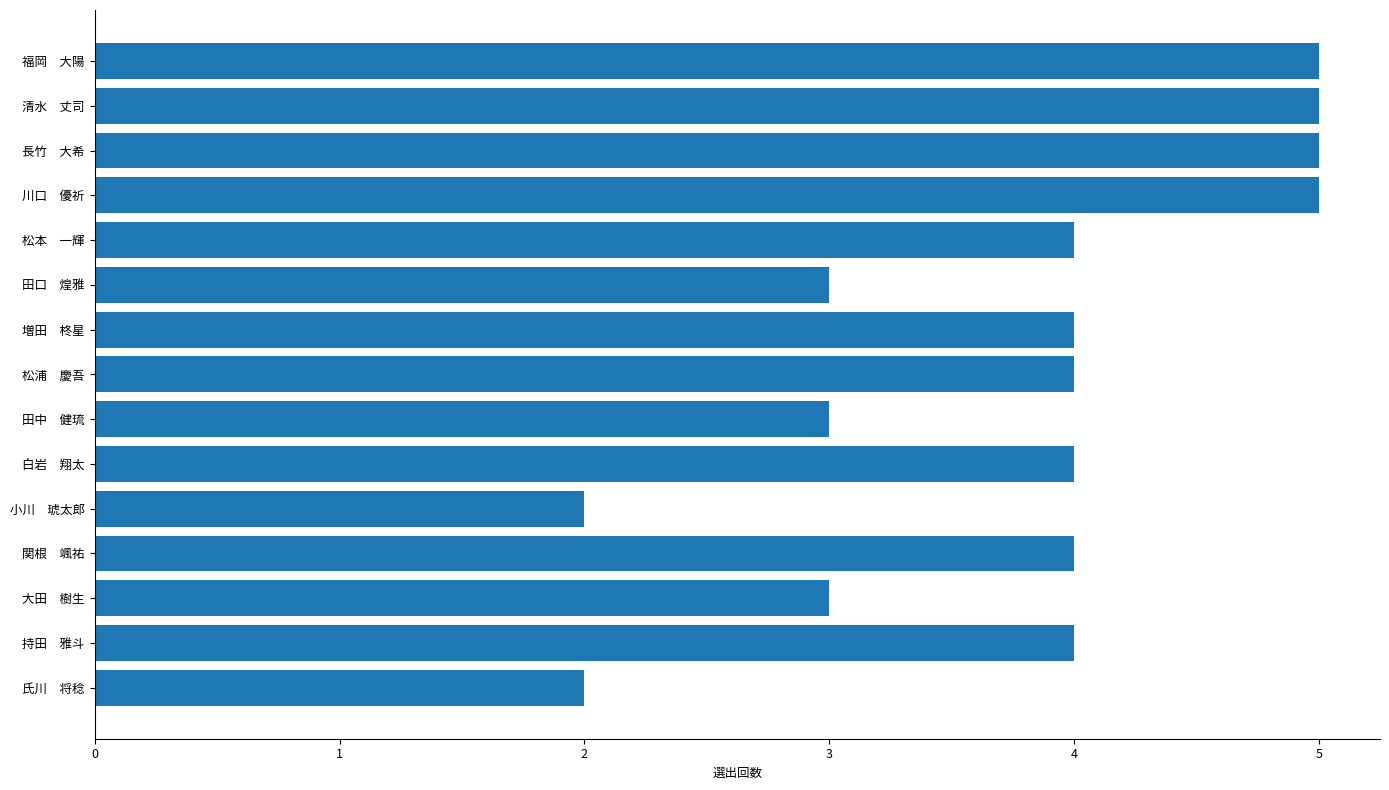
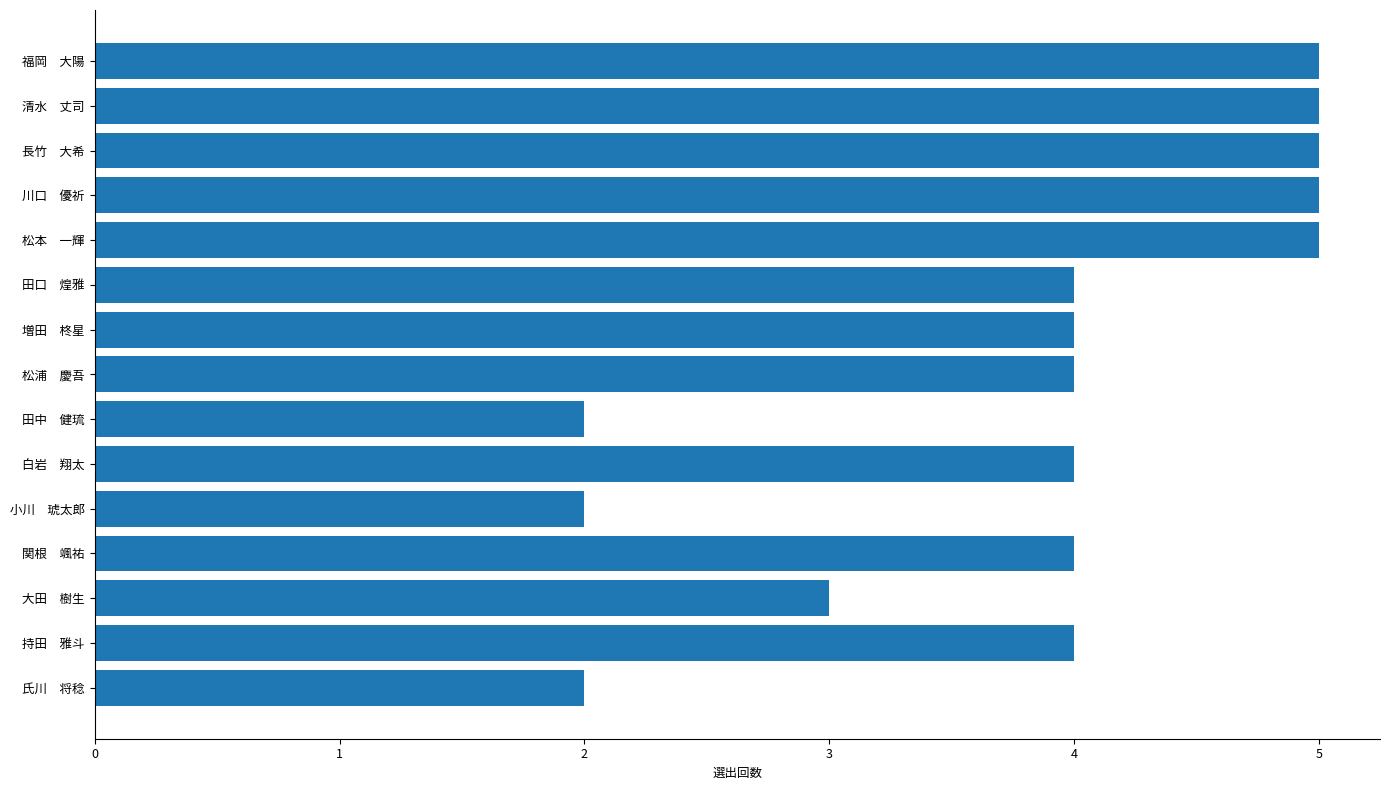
松本 一輝: 4 -> 5
田口 煌雅: 3 -> 4
田中 健琉: 3 -> 2
